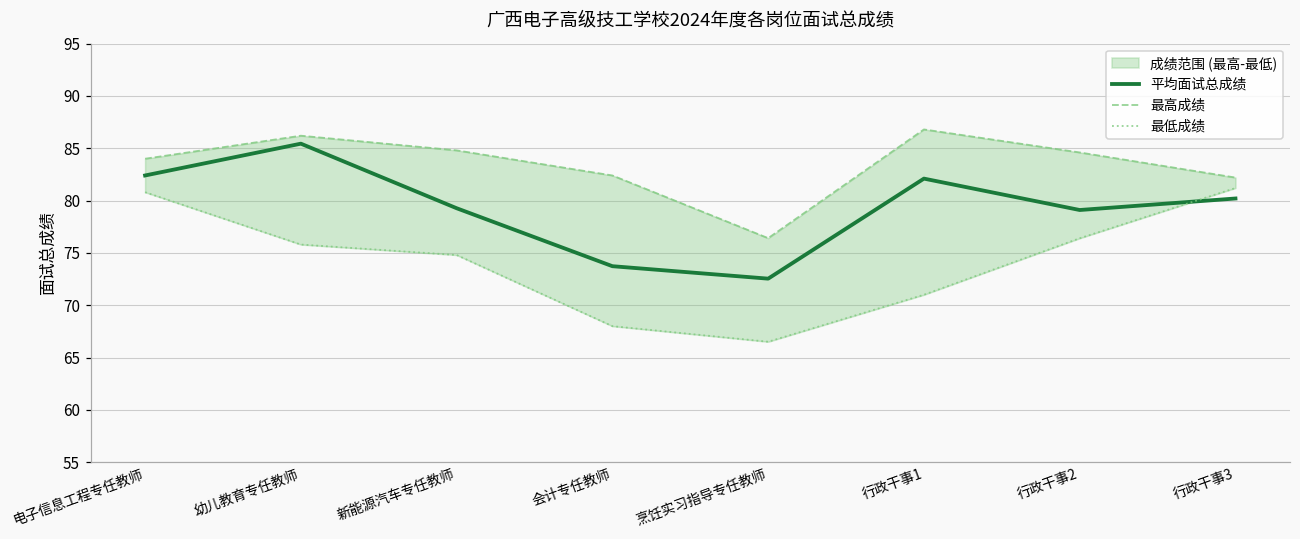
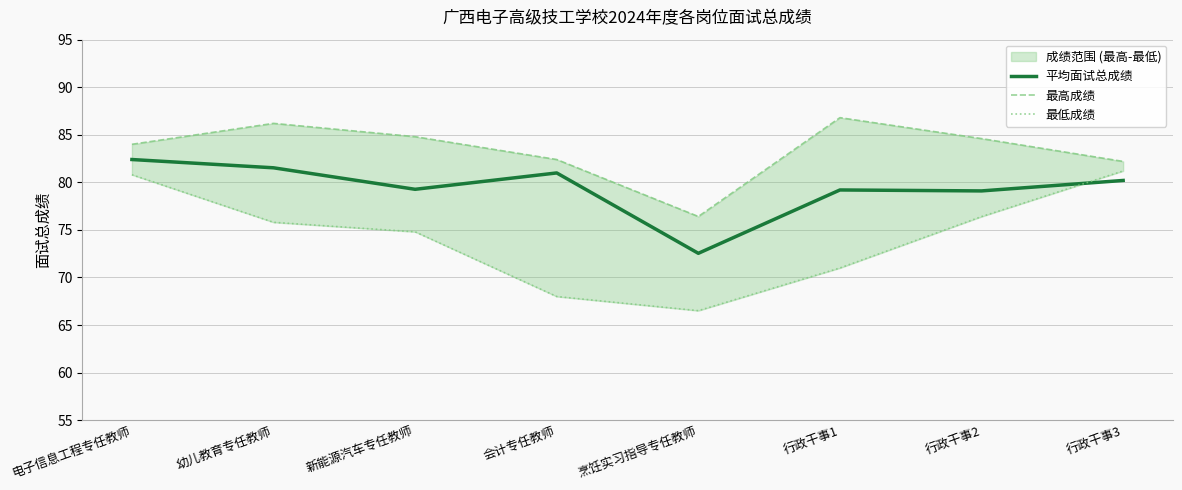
平均面试总成绩, 幼儿教育专任教师: 85 -> 82
平均面试总成绩, 会计专任教师: 74 -> 81
平均面试总成绩, 行政干事1: 82 -> 79
